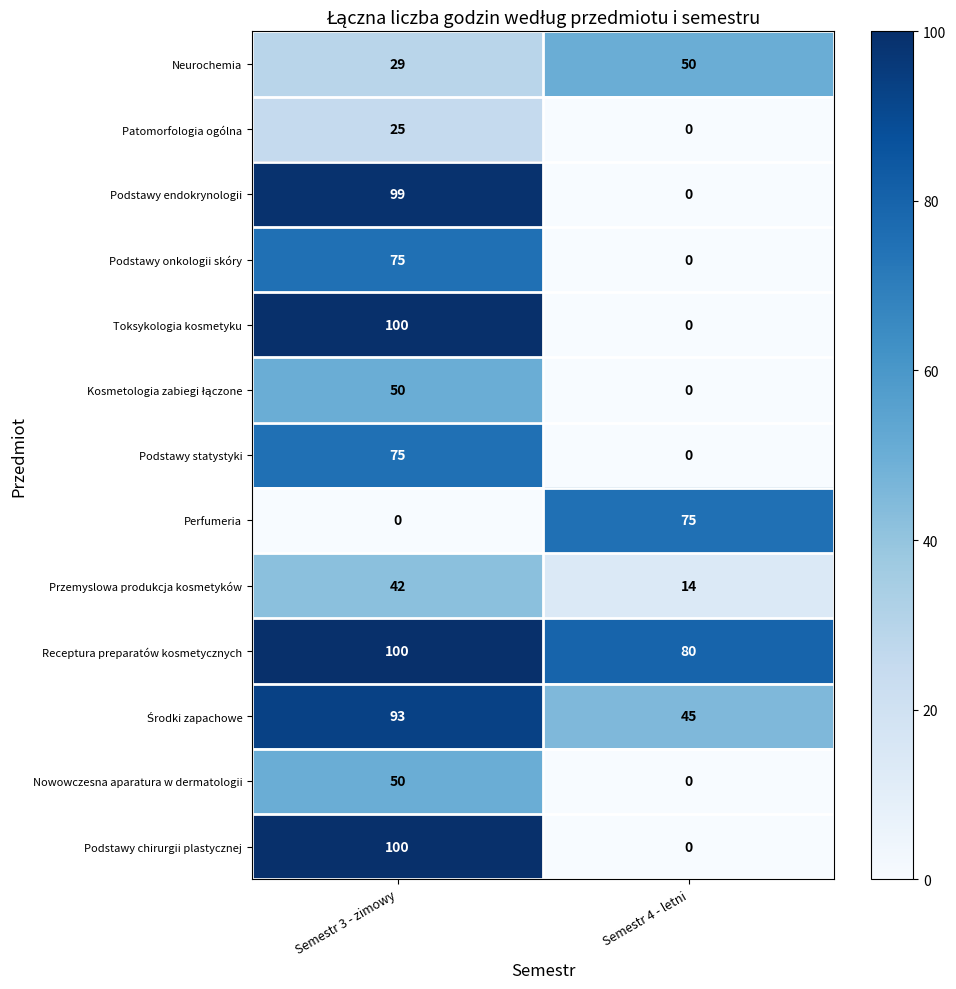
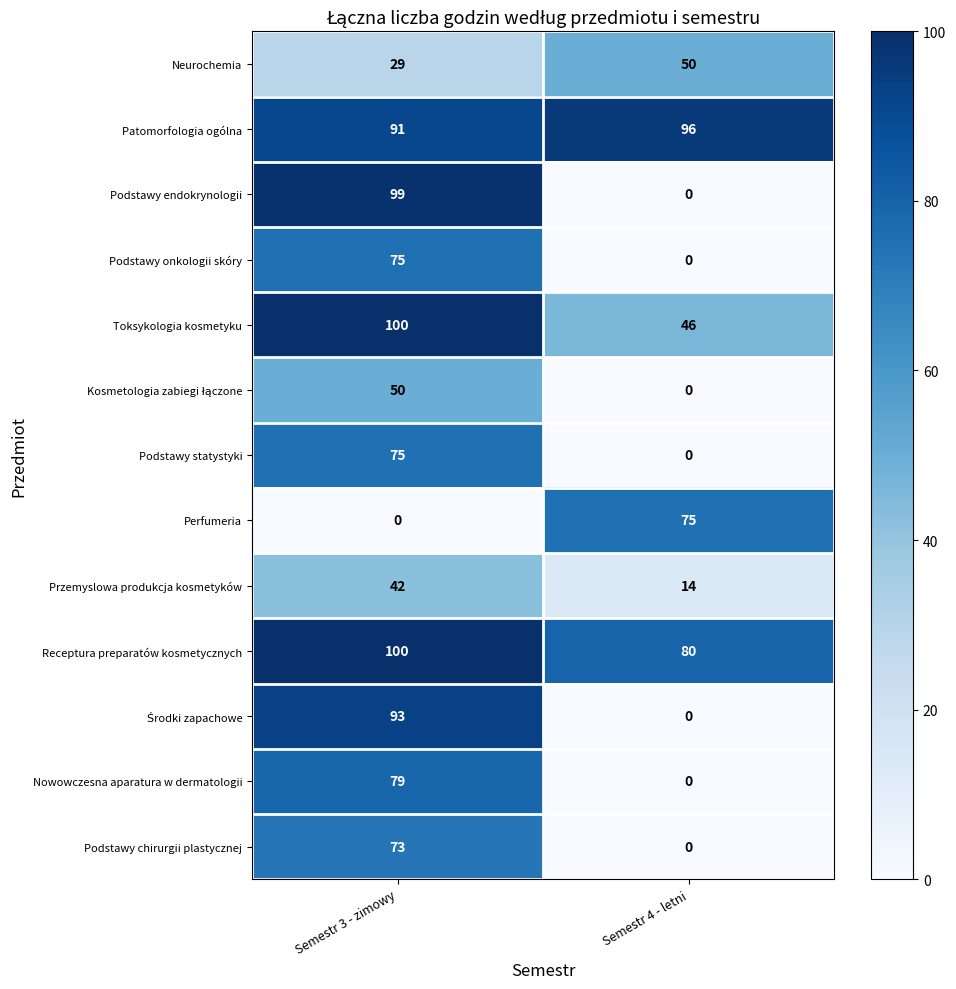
Patomorfologia ogólna, Semestr 3 - zimowy: 25 -> 91
Patomorfologia ogólna, Semestr 4 - letni: 0 -> 96
Toksykologia kosmetyku, Semestr 4 - letni: 0 -> 46
Środki zapachowe, Semestr 4 - letni: 45 -> 0
Nowowczesna aparatura w dermatologii, Semestr 3 - zimowy: 50 -> 79
Podstawy chirurgii plastycznej, Semestr 3 - zimowy: 100 -> 73
